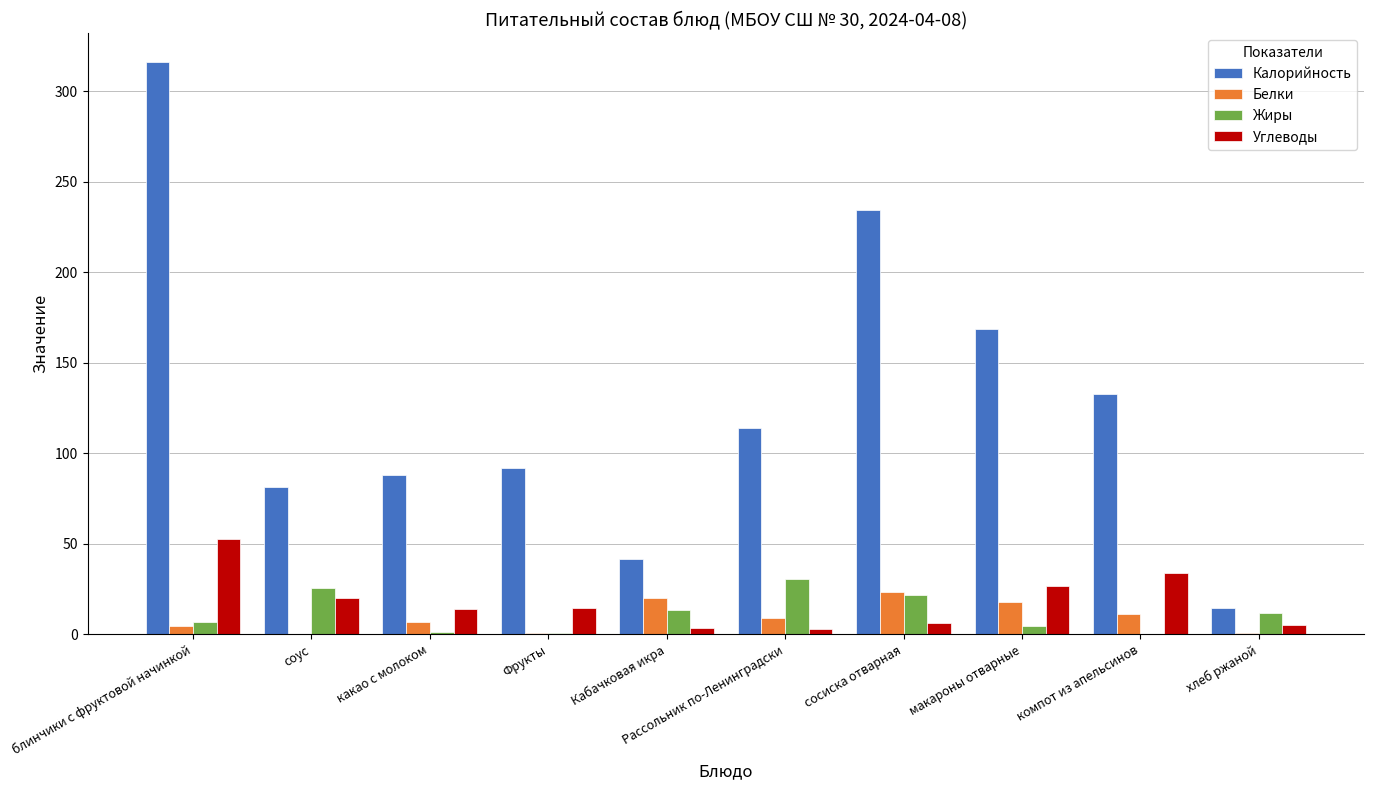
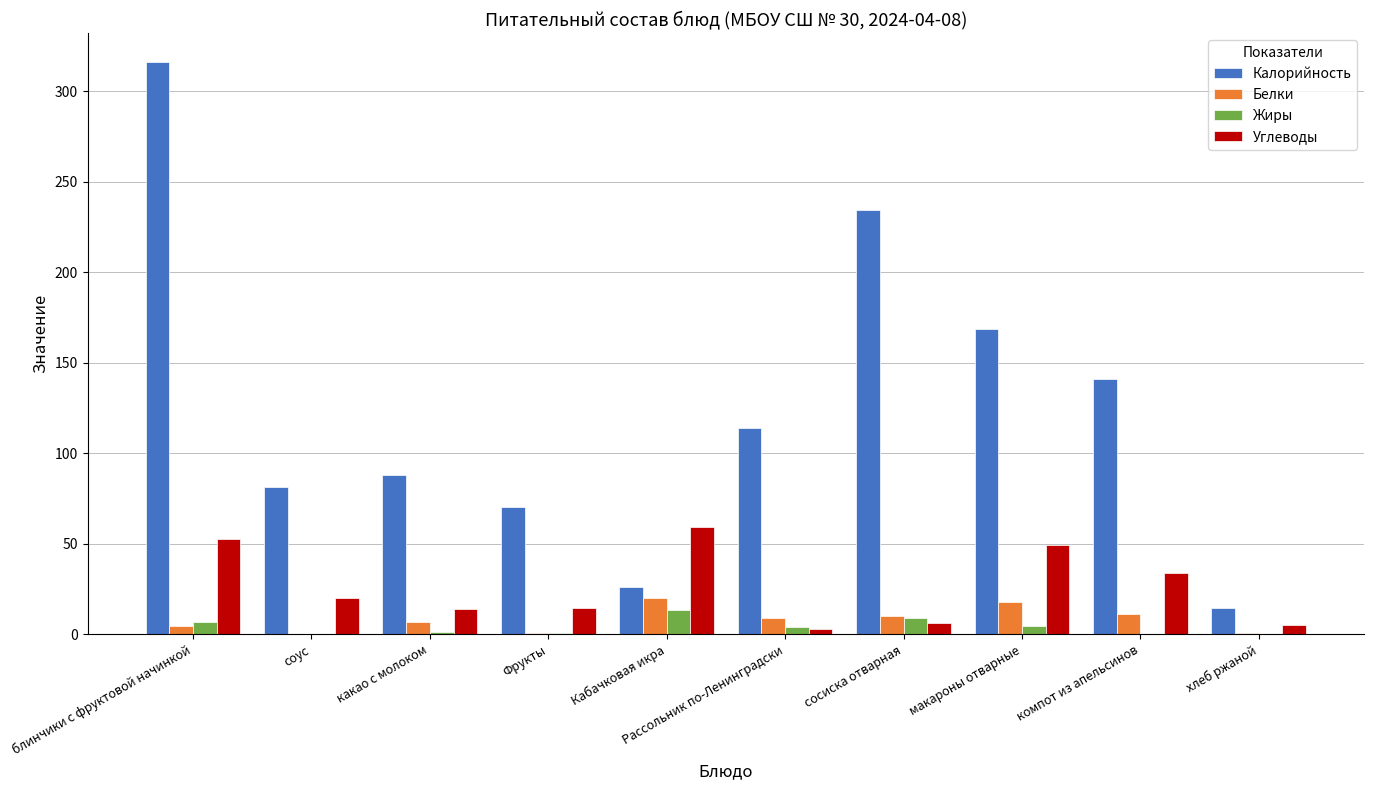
Жиры, соус: 26 -> 0
Калорийность, Фрукты: 92 -> 71
Калорийность, Кабачковая икра: 42 -> 26
Углеводы, Кабачковая икра: 3 -> 59
Жиры, Рассольник по-Ленинградски: 31 -> 4
Белки, сосиска отварная: 23 -> 10
Жиры, сосиска отварная: 22 -> 9
Углеводы, макароны отварные: 26 -> 49
Калорийность, компот из апельсинов: 133 -> 141
Жиры, хлеб ржаной: 12 -> 0
